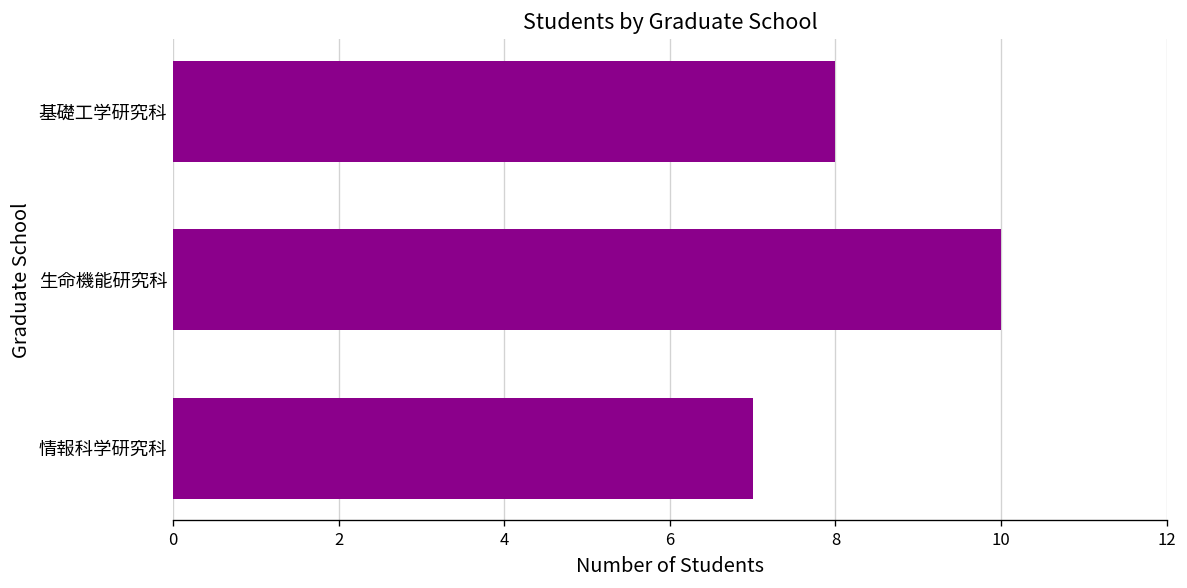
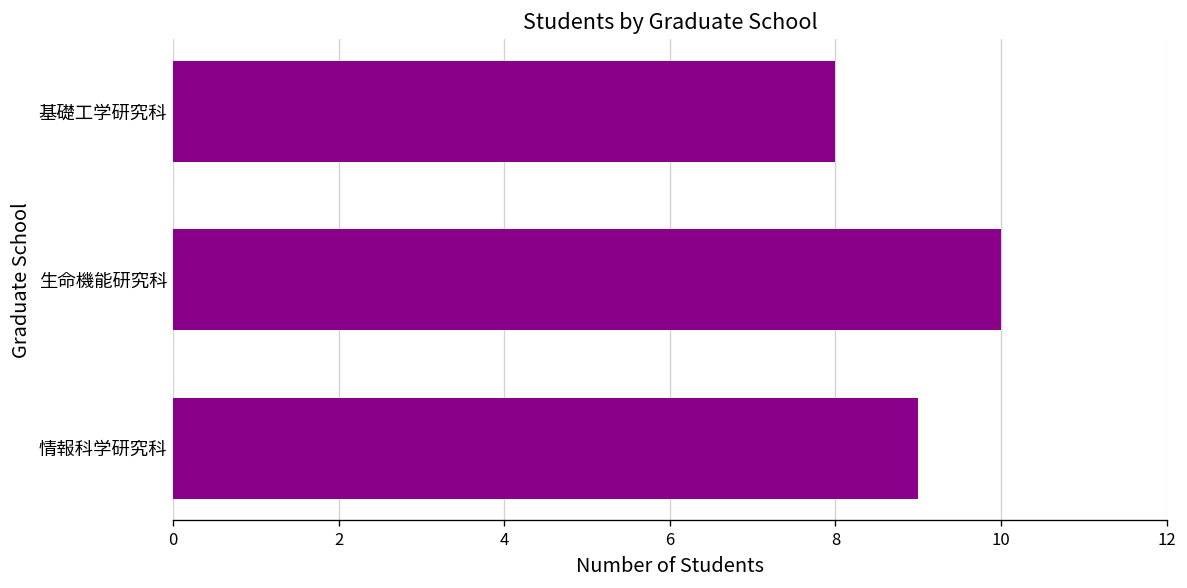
情報科学研究科: 7 -> 9
